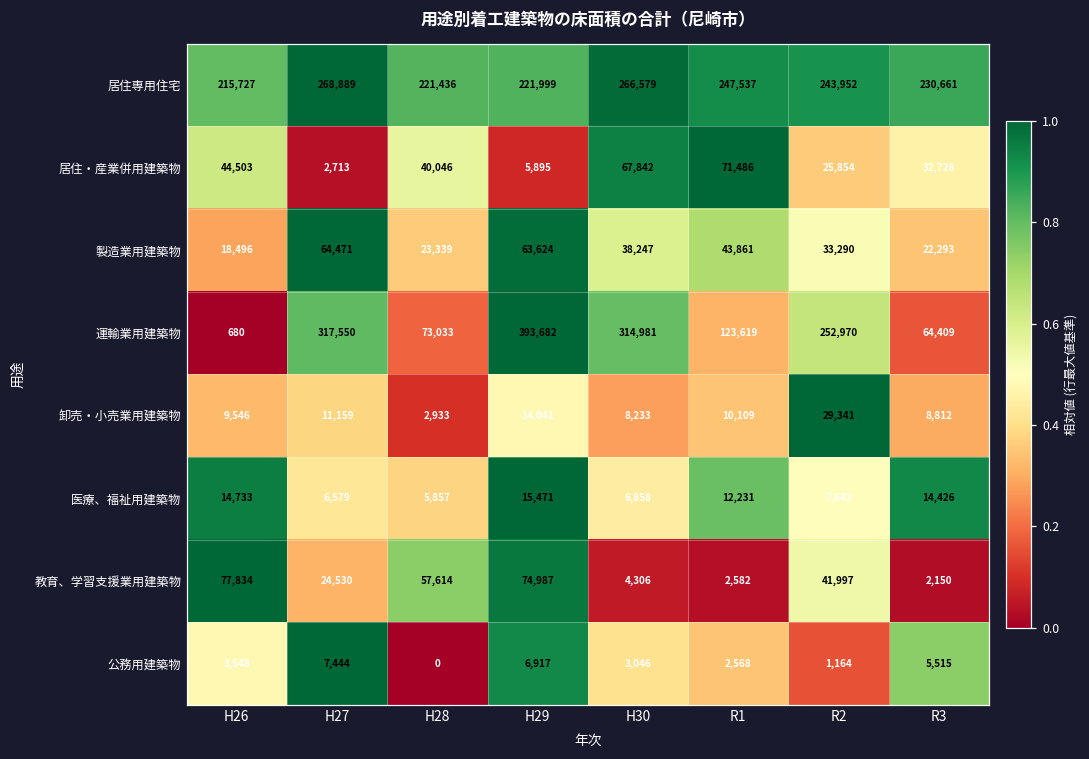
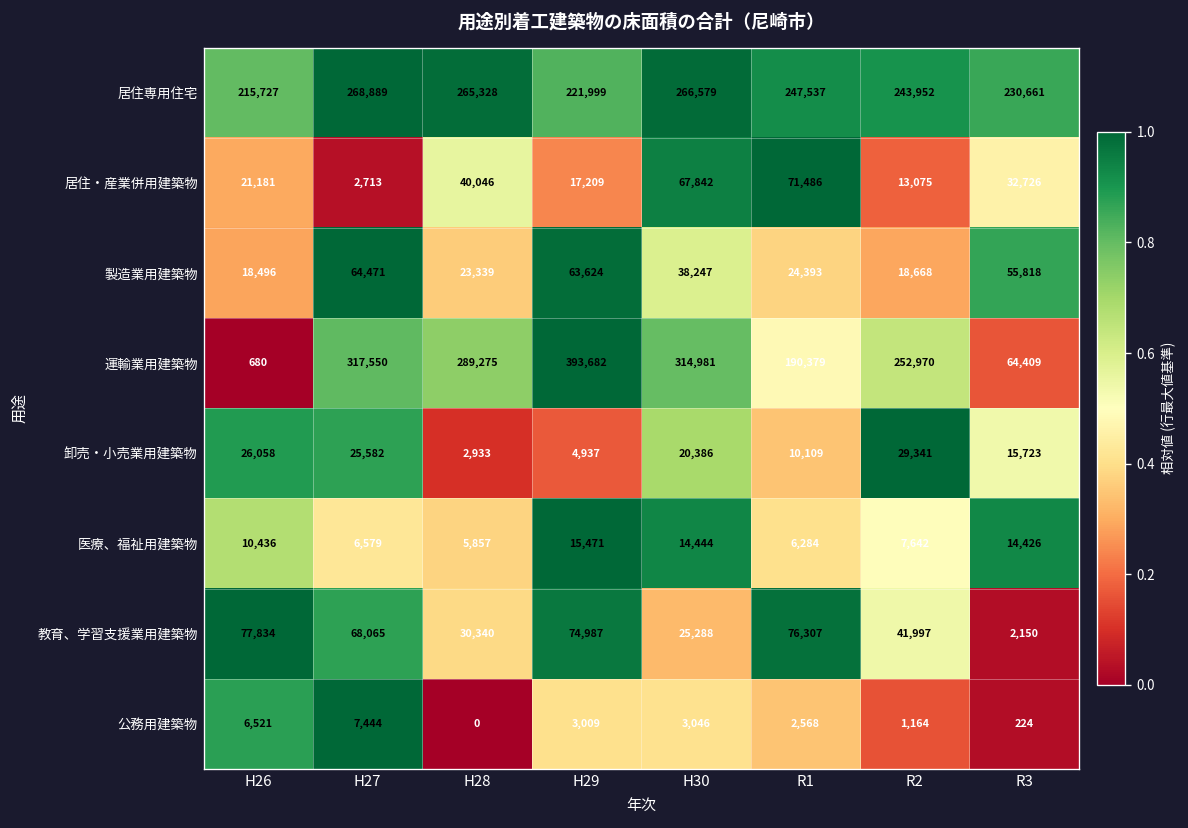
居住専用住宅, H28: 221,436 -> 265,328
居住・産業併用建築物, H26: 44,503 -> 21,181
居住・産業併用建築物, H29: 5,895 -> 17,209
居住・産業併用建築物, R2: 25,854 -> 13,075
製造業用建築物, R1: 43,861 -> 24,393
製造業用建築物, R2: 33,290 -> 18,668
製造業用建築物, R3: 22,293 -> 55,818
運輸業用建築物, H28: 73,033 -> 289,275
運輸業用建築物, R1: 123,619 -> 190,379
卸売・小売業用建築物, H26: 9,546 -> 26,058
卸売・小売業用建築物, H27: 11,159 -> 25,582
卸売・小売業用建築物, H29: 14,041 -> 4,937
卸売・小売業用建築物, H30: 8,233 -> 20,386
卸売・小売業用建築物, R3: 8,812 -> 15,723
医療、福祉用建築物, H26: 14,733 -> 10,436
医療、福祉用建築物, H30: 6,858 -> 14,444
医療、福祉用建築物, R1: 12,231 -> 6,284
教育、学習支援業用建築物, H27: 24,530 -> 68,065
教育、学習支援業用建築物, H28: 57,614 -> 30,340
教育、学習支援業用建築物, H30: 4,306 -> 25,288
教育、学習支援業用建築物, R1: 2,582 -> 76,307
公務用建築物, H26: 3,548 -> 6,521
公務用建築物, H29: 6,917 -> 3,009
公務用建築物, R3: 5,515 -> 224
